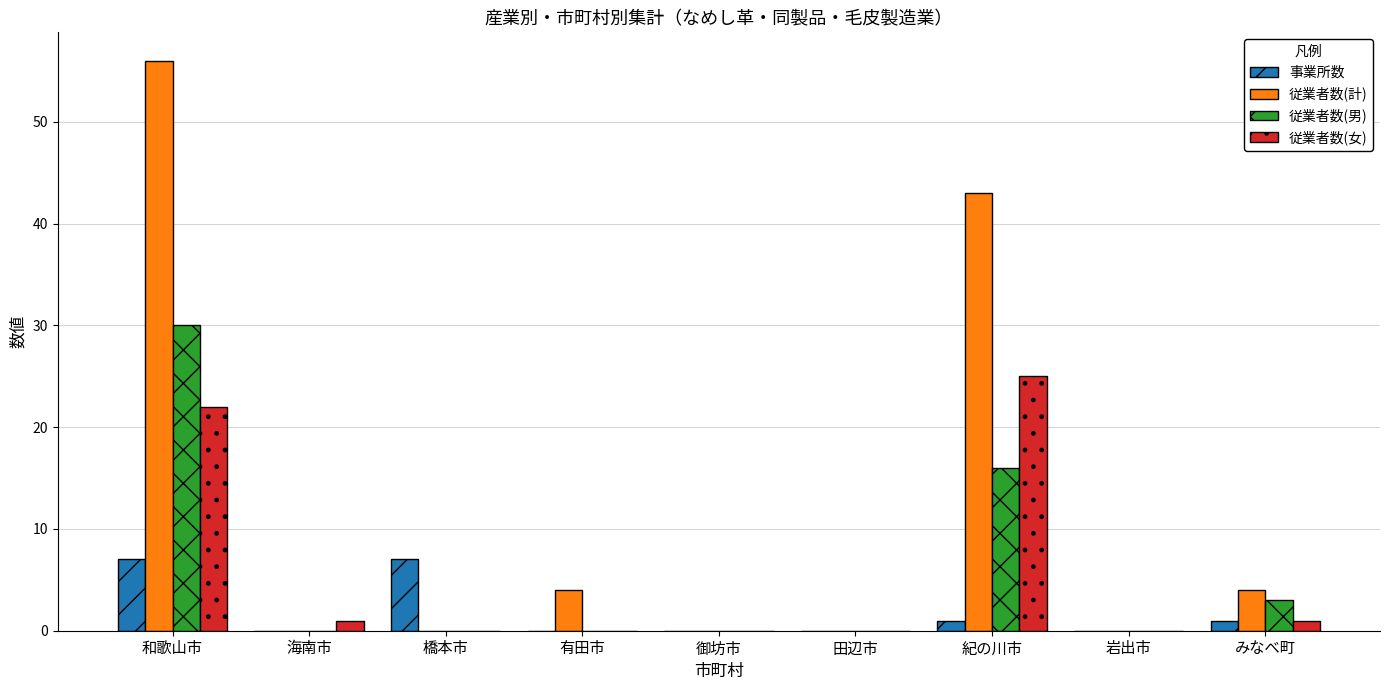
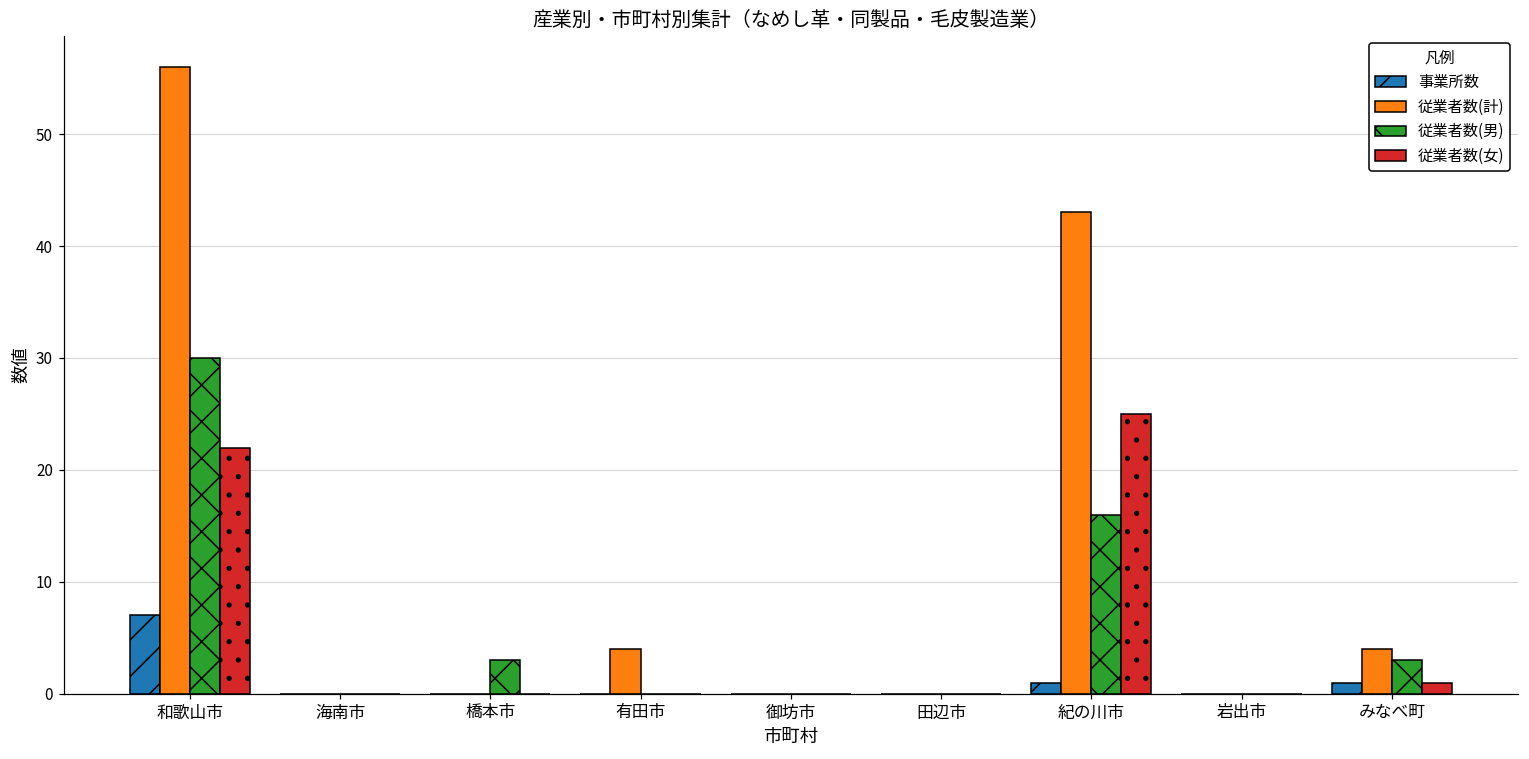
従業者数(女), 海南市: 1 -> 0
事業所数, 橋本市: 7 -> 0
従業者数(男), 橋本市: 0 -> 3
